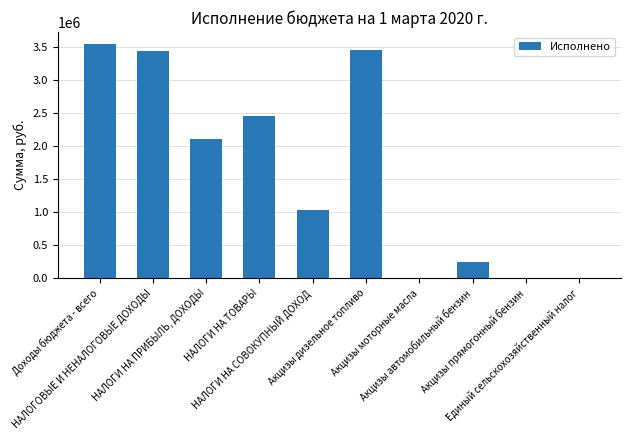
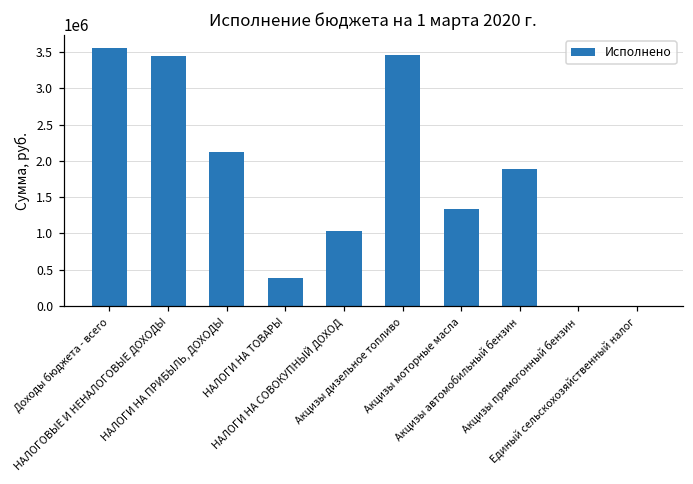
НАЛОГИ НА ТОВАРЫ: 2500000 -> 400000
Акцизы моторные масла: 0 -> 1300000
Акцизы автомобильный бензин: 200000 -> 1900000
